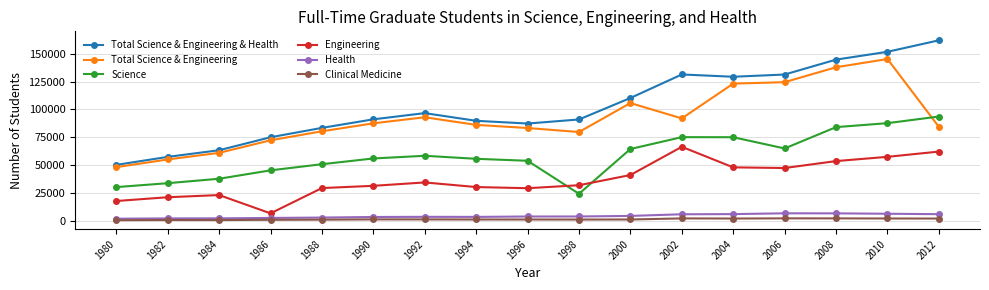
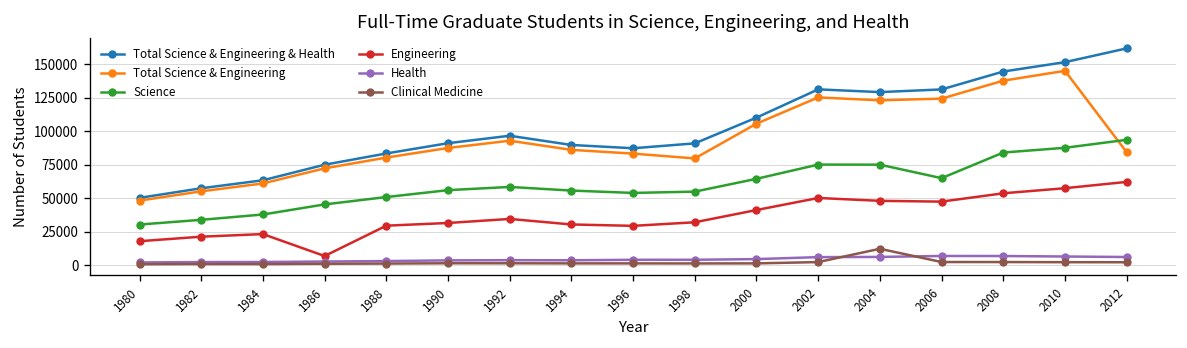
Science, 1998: 24000 -> 55000
Total Science & Engineering, 2002: 92000 -> 125000
Engineering, 2002: 67000 -> 50000
Clinical Medicine, 2004: 2000 -> 12000
